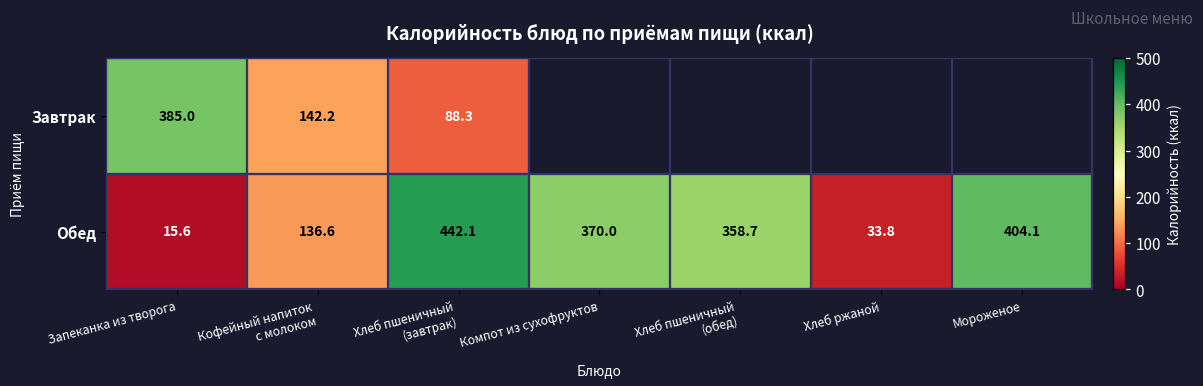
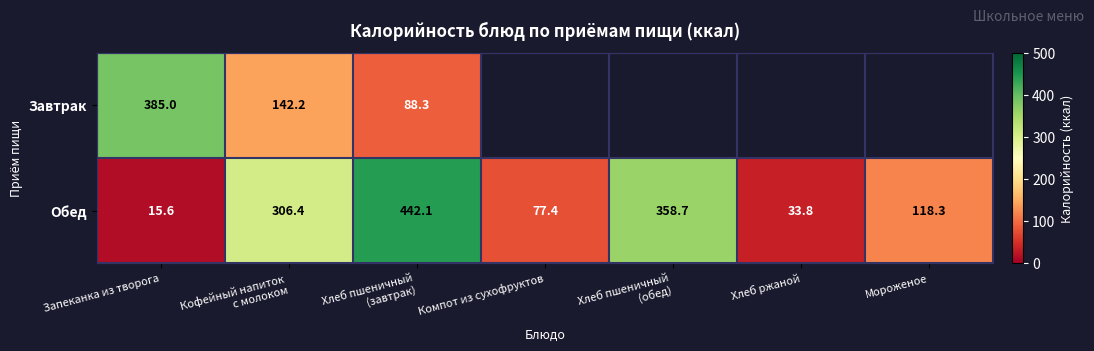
Обед, Кофейный напиток с молоком: 136.6 -> 306.4
Обед, Компот из сухофруктов: 370.0 -> 77.4
Обед, Мороженое: 404.1 -> 118.3
